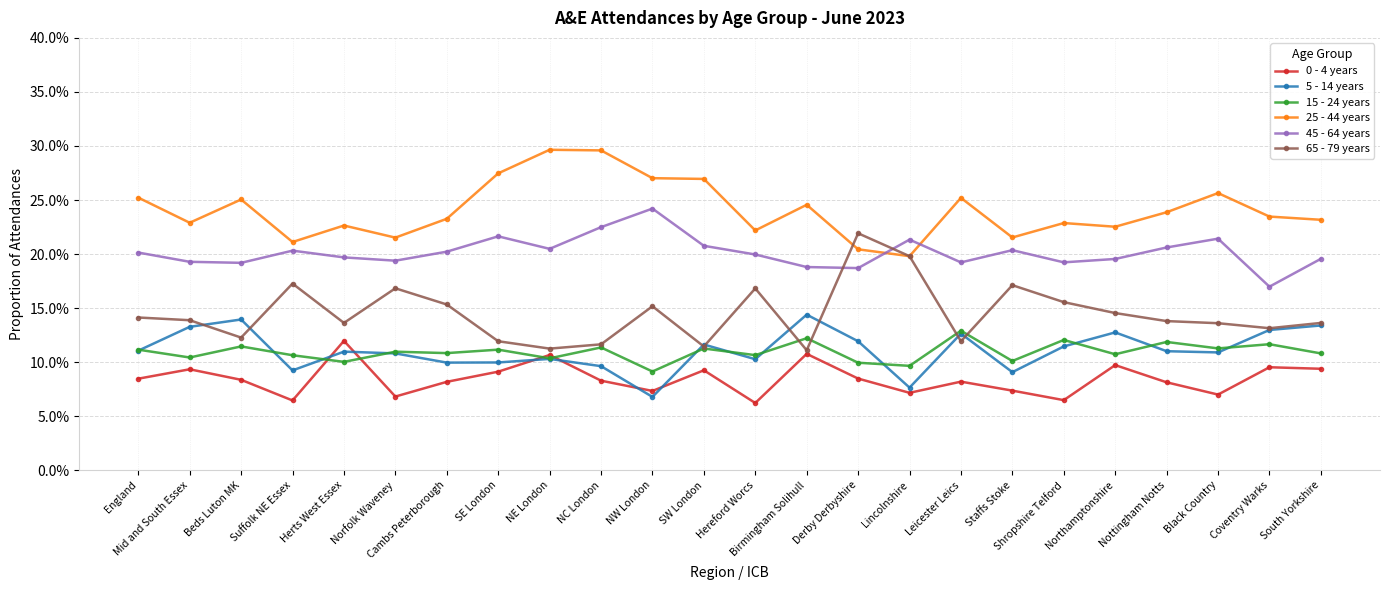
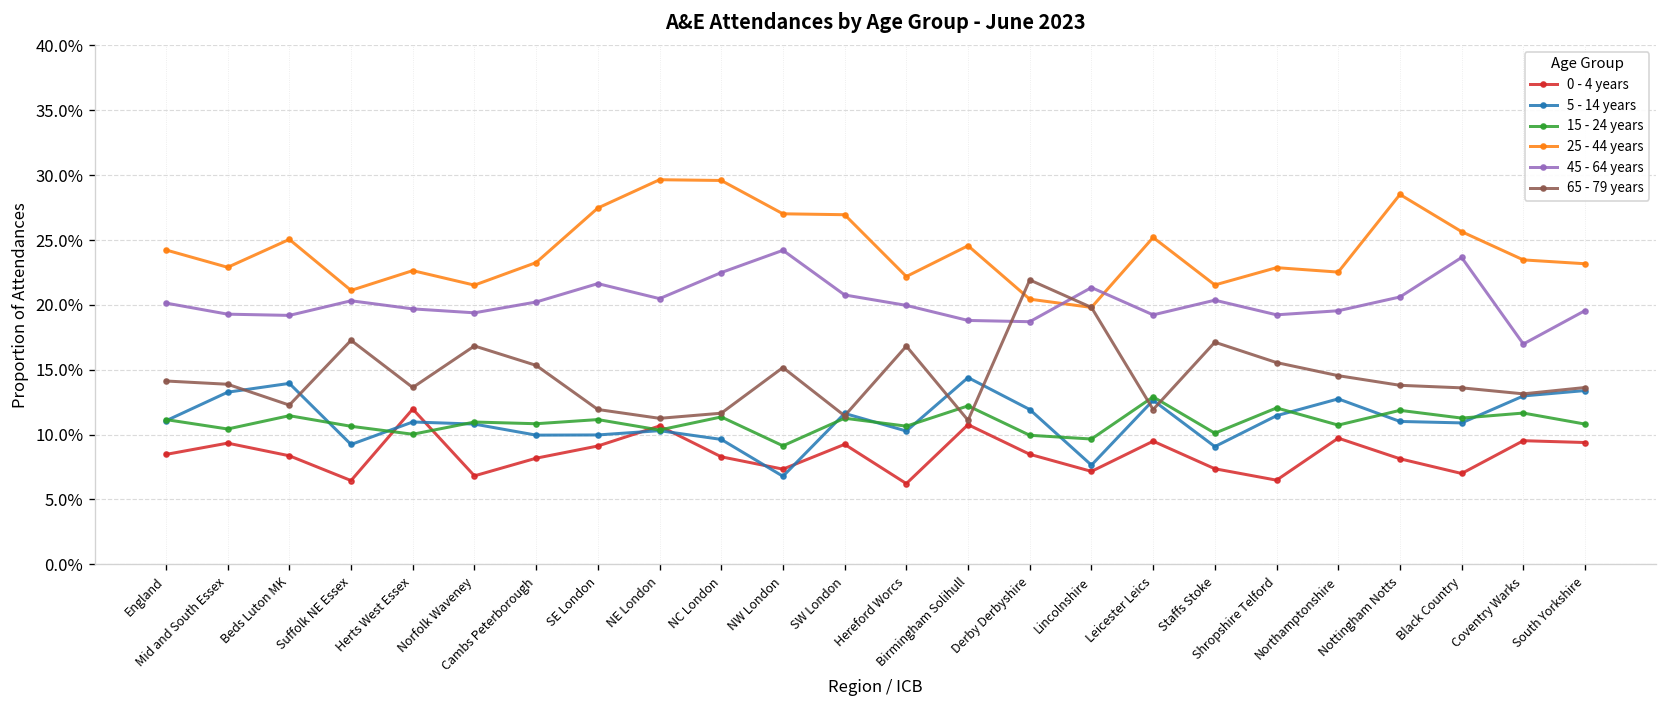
25 - 44 years, England: 25.2% -> 24.2%
0 - 4 years, Leicester Leics: 8.2% -> 9.5%
25 - 44 years, Nottingham Notts: 23.9% -> 28.5%
45 - 64 years, Black Country: 21.4% -> 23.7%
